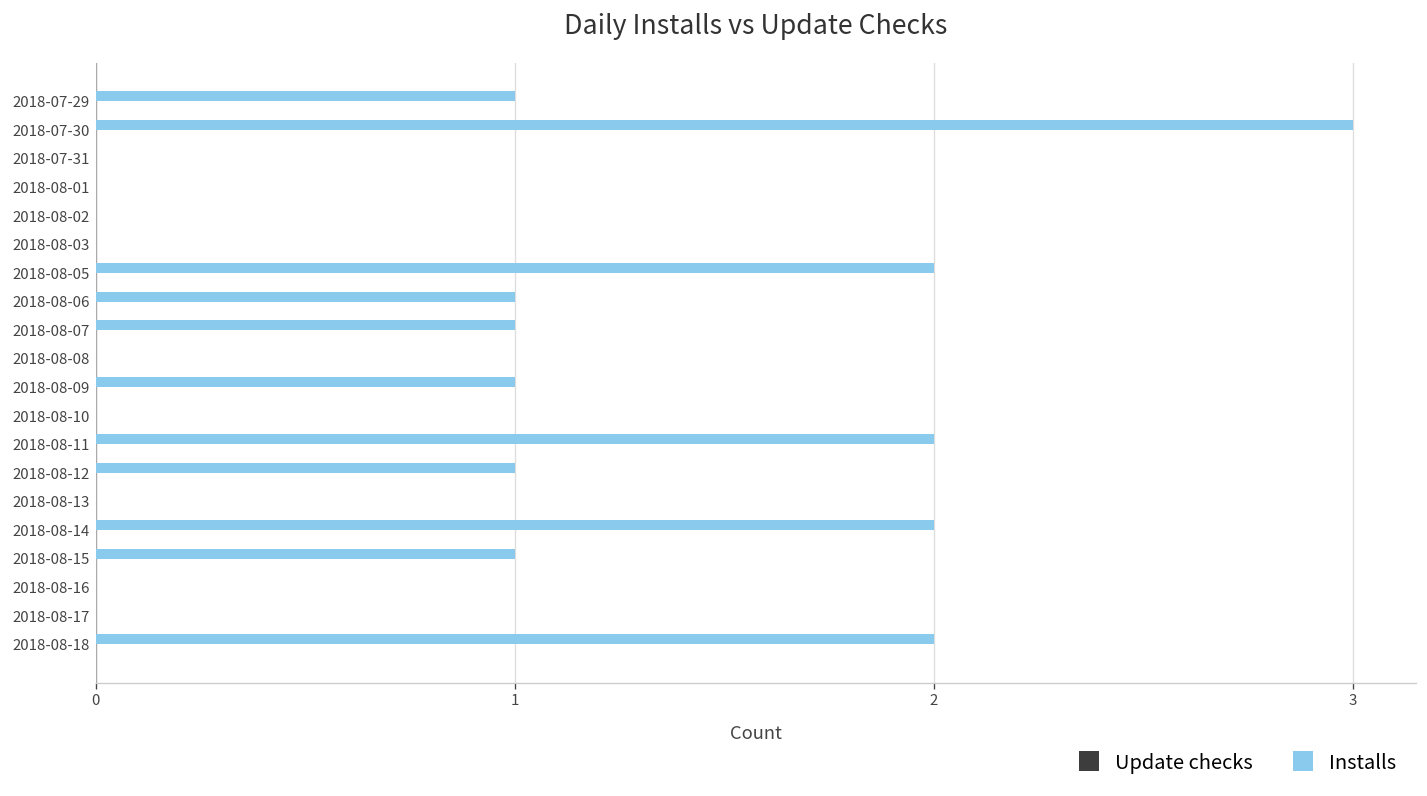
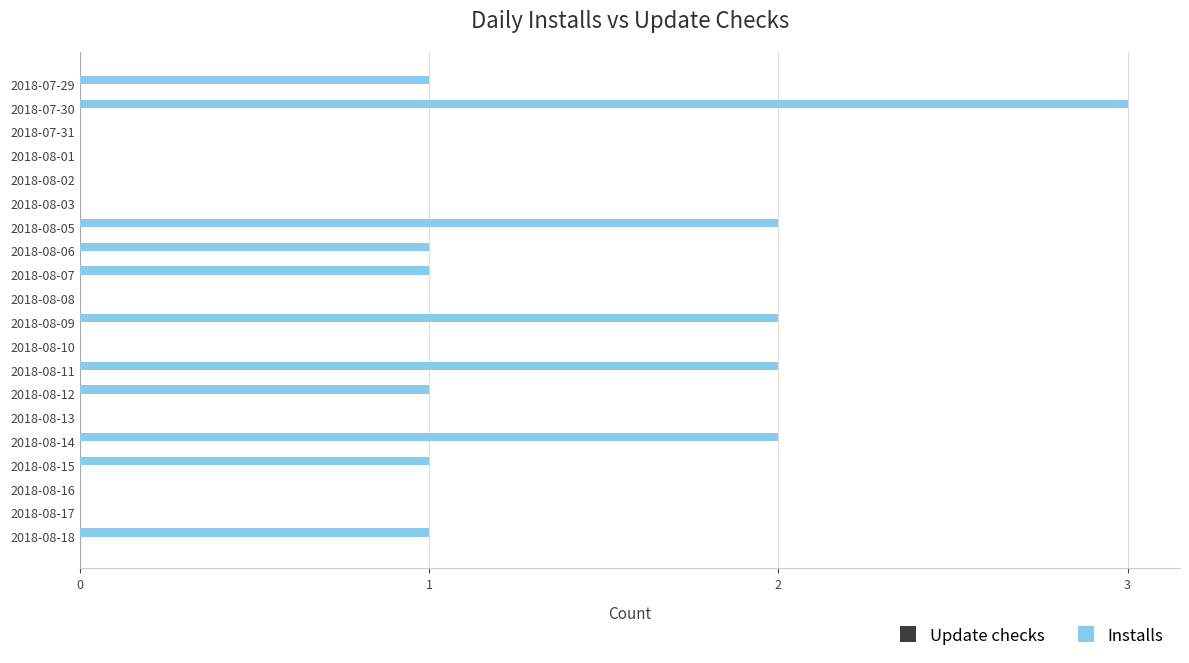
Installs, 2018-08-09: 1 -> 2
Installs, 2018-08-18: 2 -> 1
